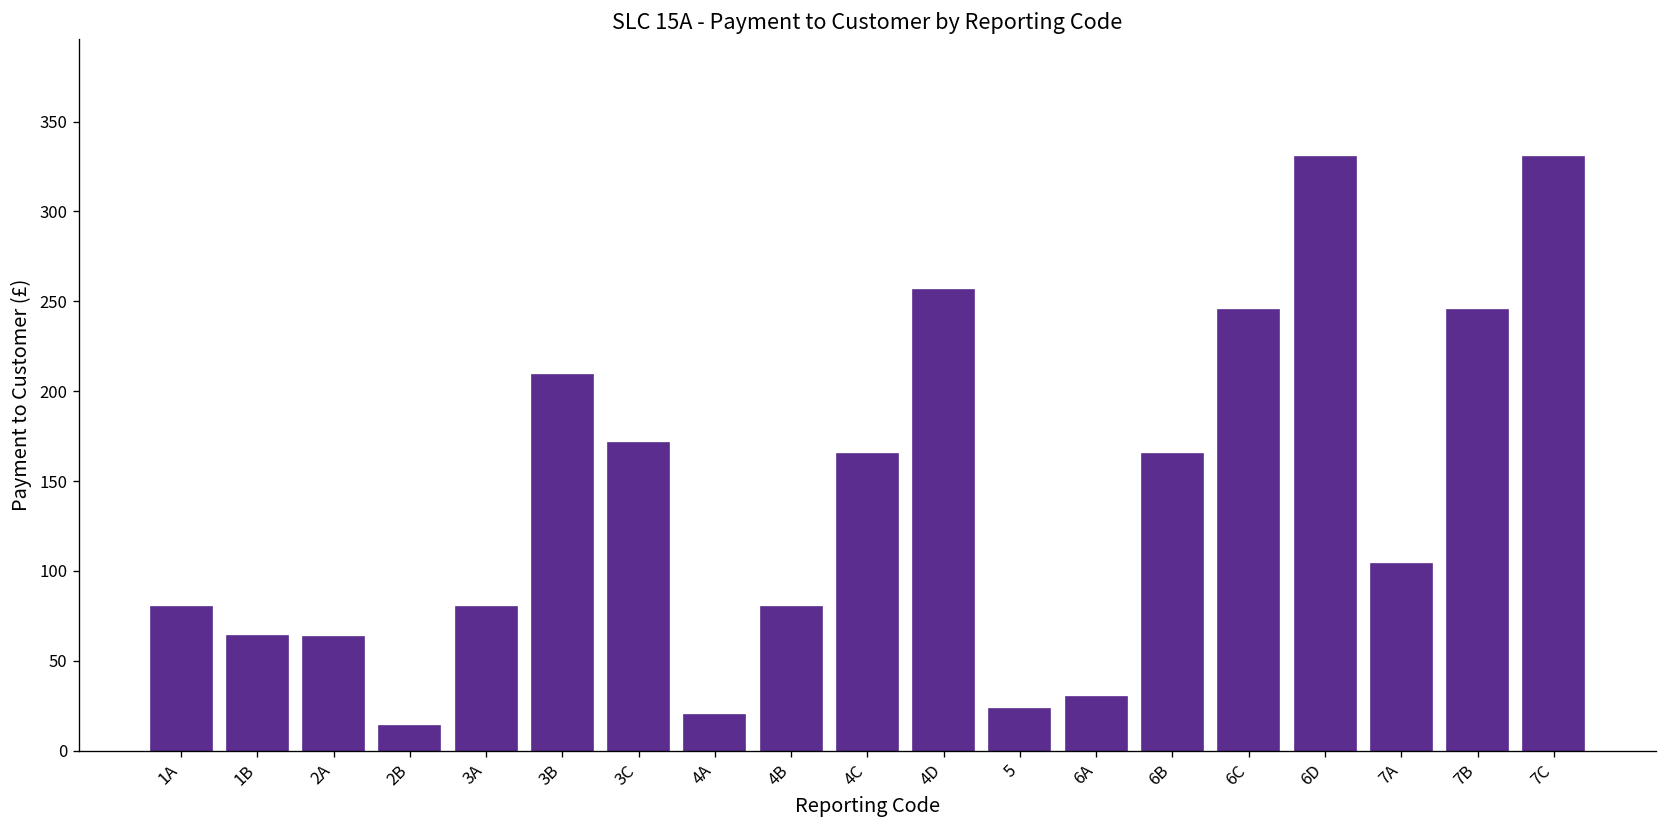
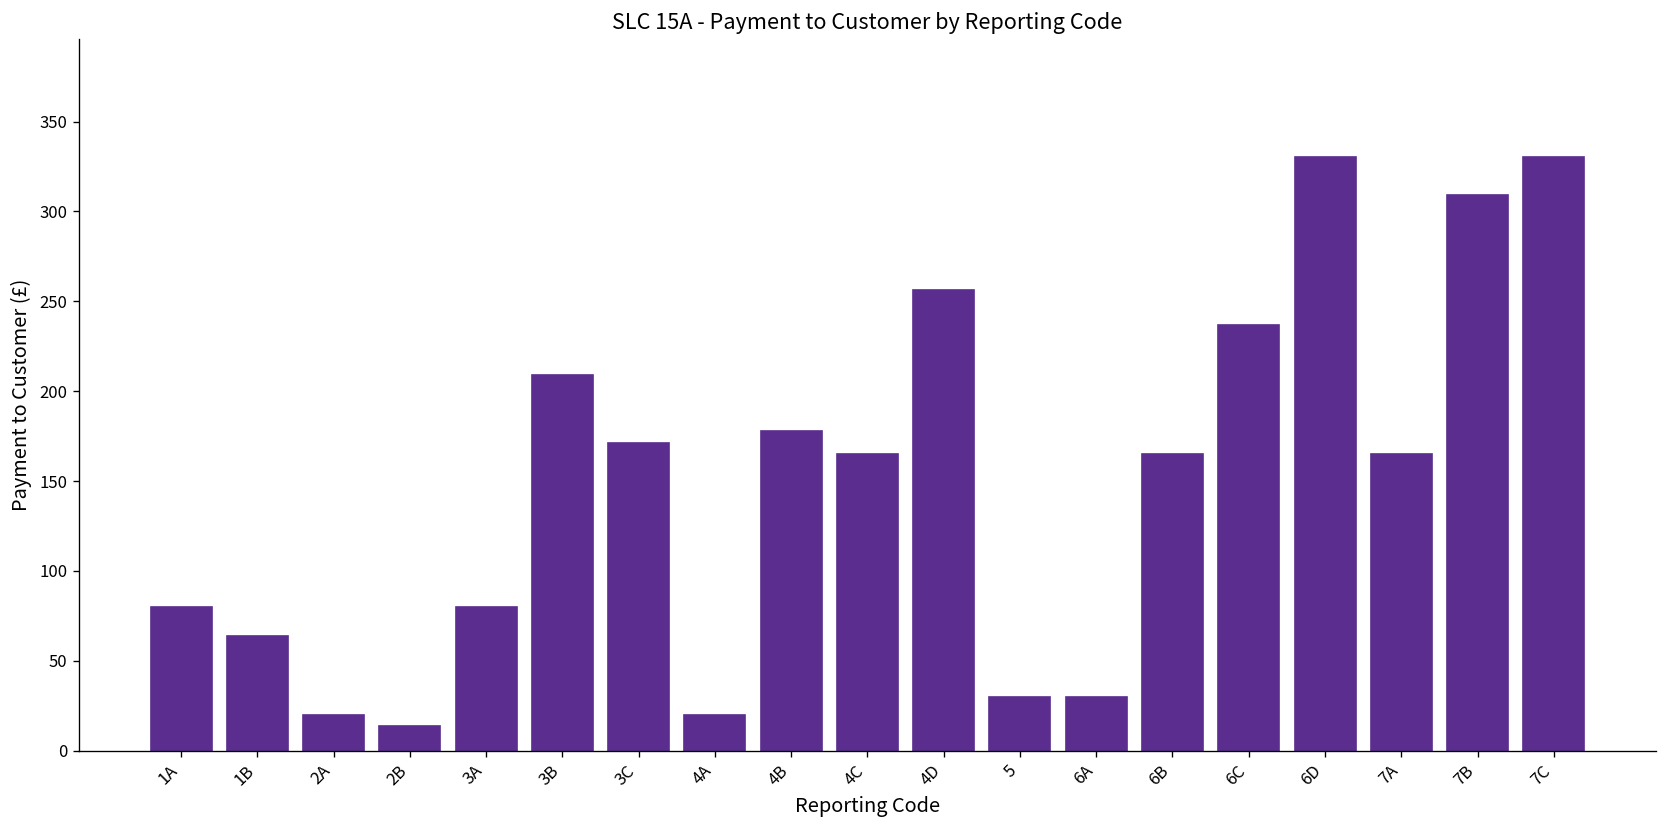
2A: 63 -> 20
4B: 80 -> 178
5: 23 -> 30
6C: 245 -> 237
7A: 104 -> 165
7B: 245 -> 309
